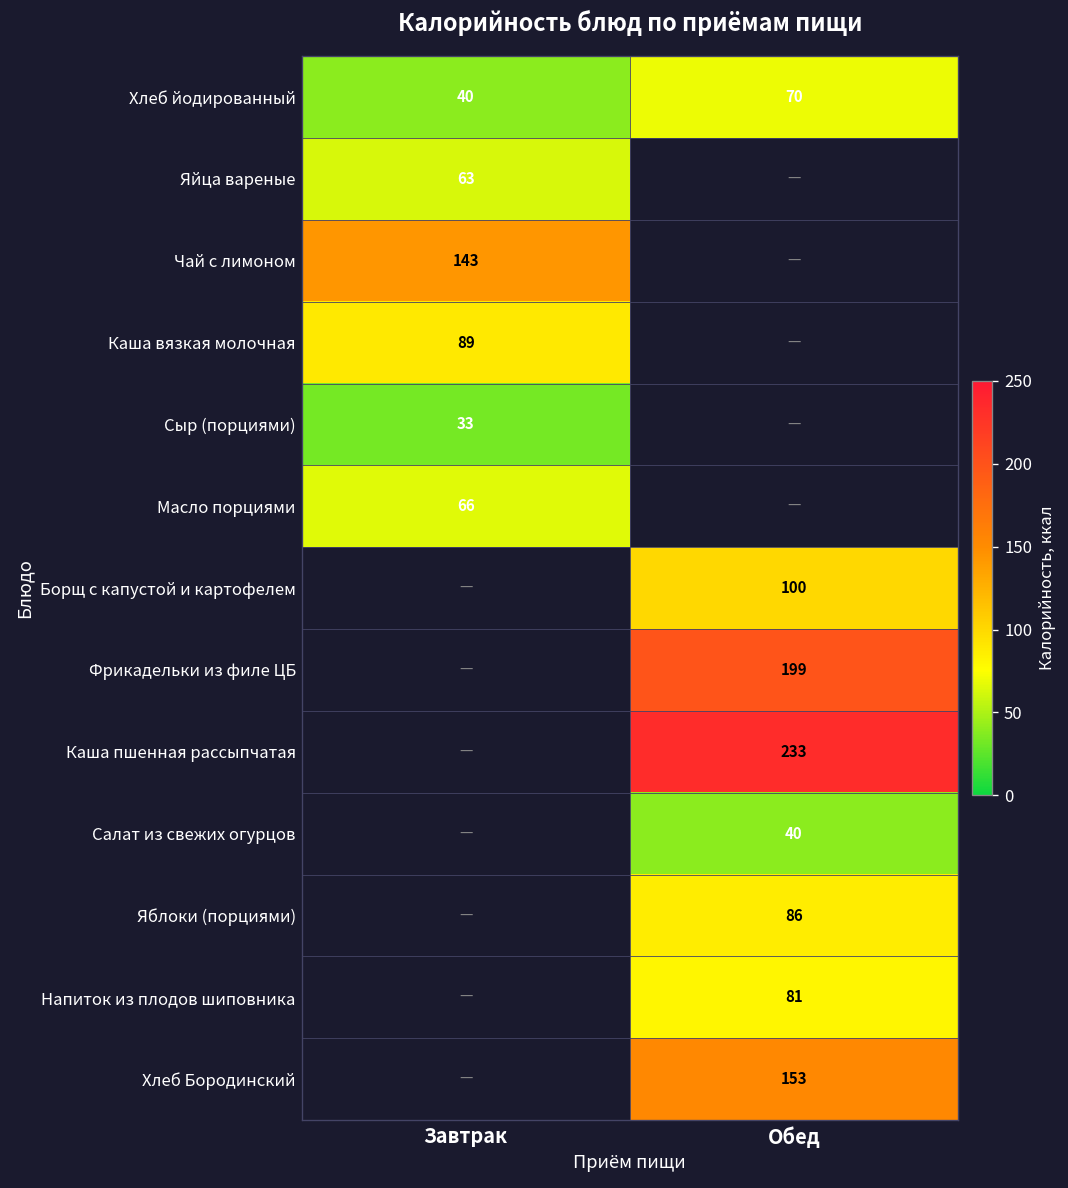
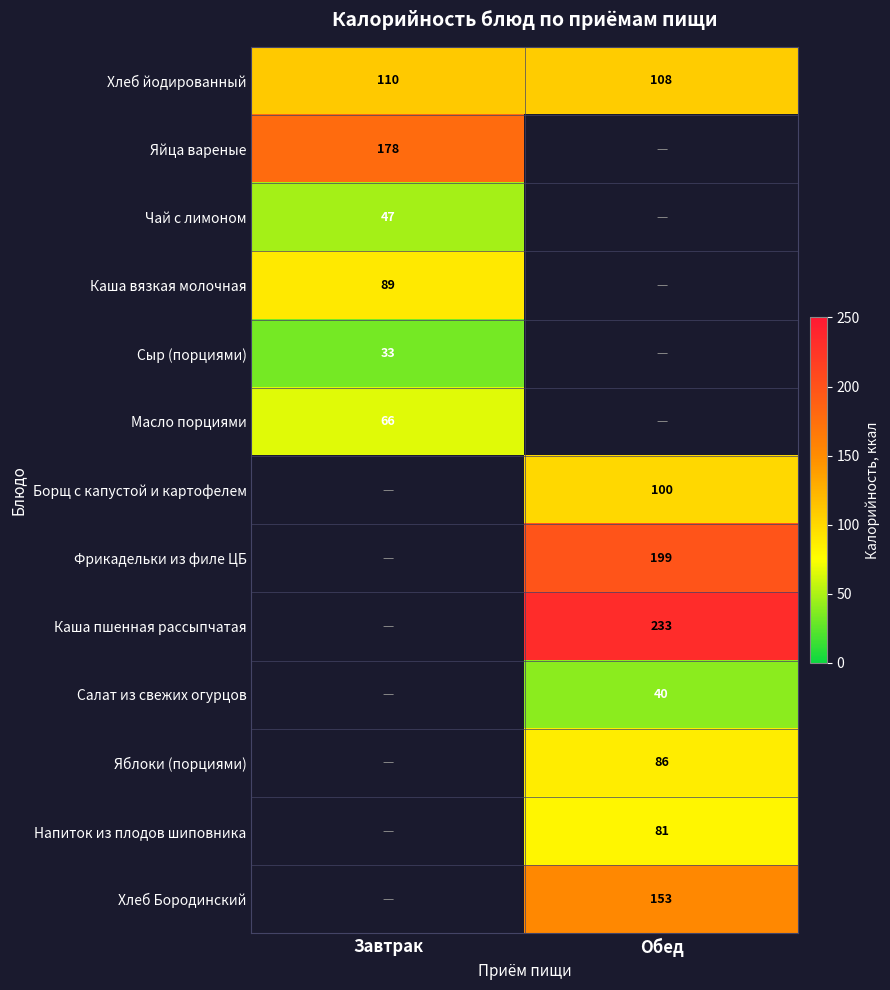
Хлеб йодированный, Завтрак: 40 -> 110
Хлеб йодированный, Обед: 70 -> 108
Яйца вареные, Завтрак: 63 -> 178
Чай с лимоном, Завтрак: 143 -> 47
